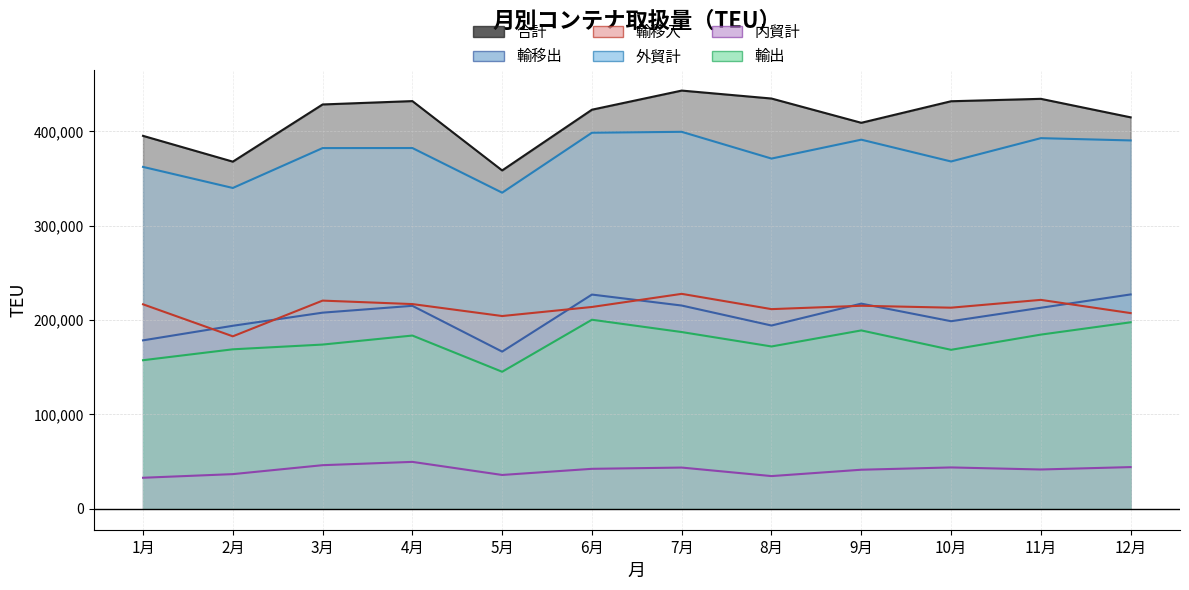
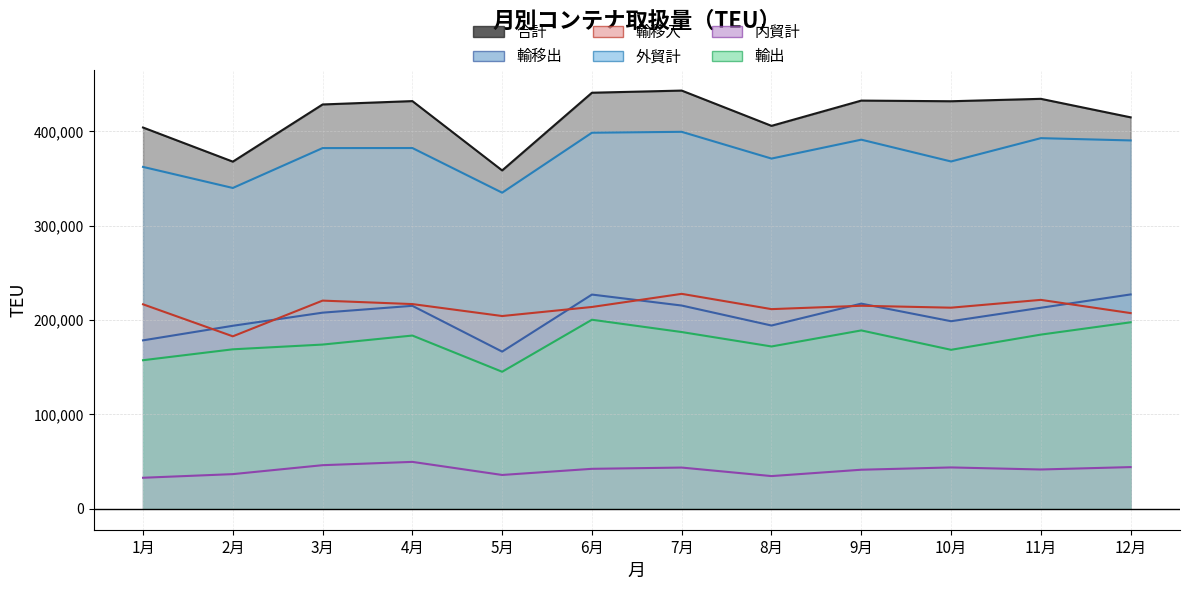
合計, 1月: 395,000 -> 404,000
合計, 6月: 420,000 -> 440,000
合計, 8月: 430,000 -> 410,000
合計, 9月: 410,000 -> 430,000
